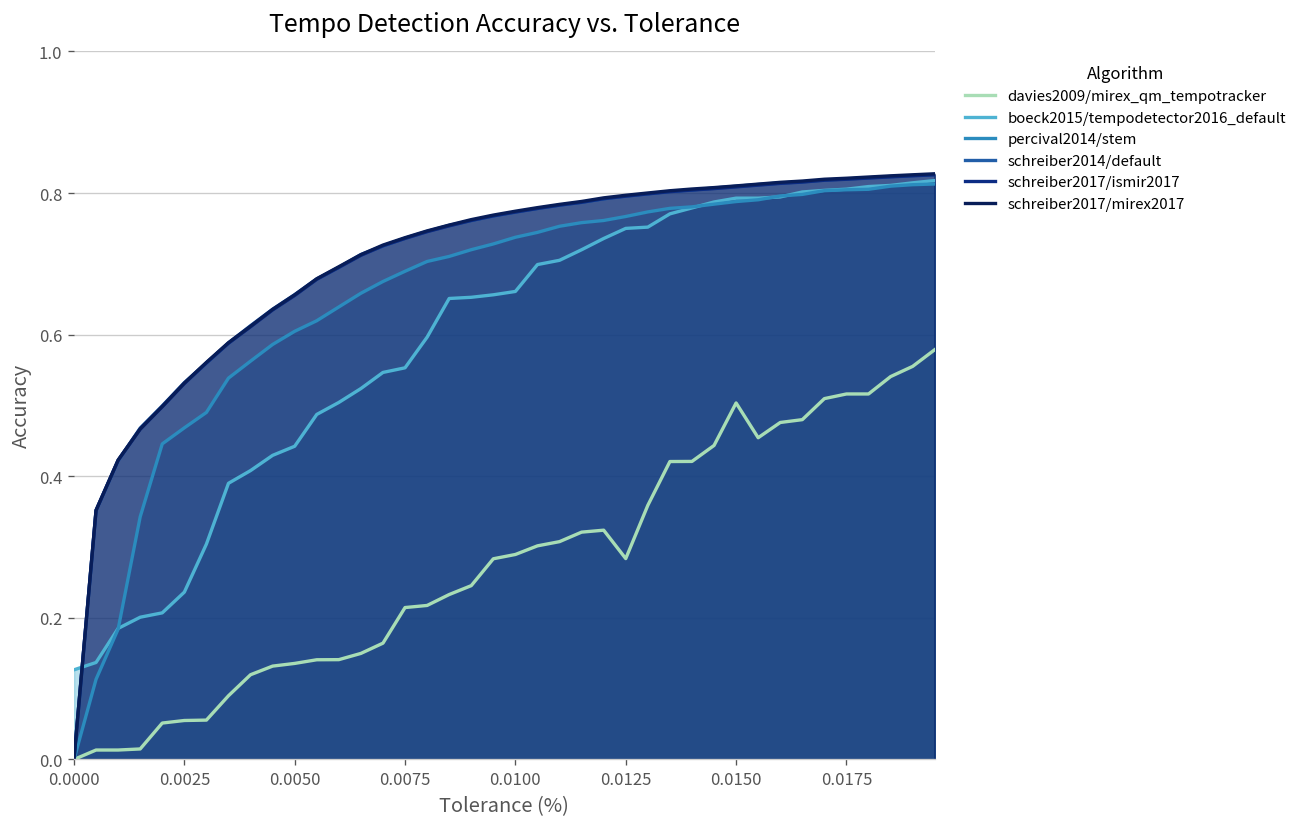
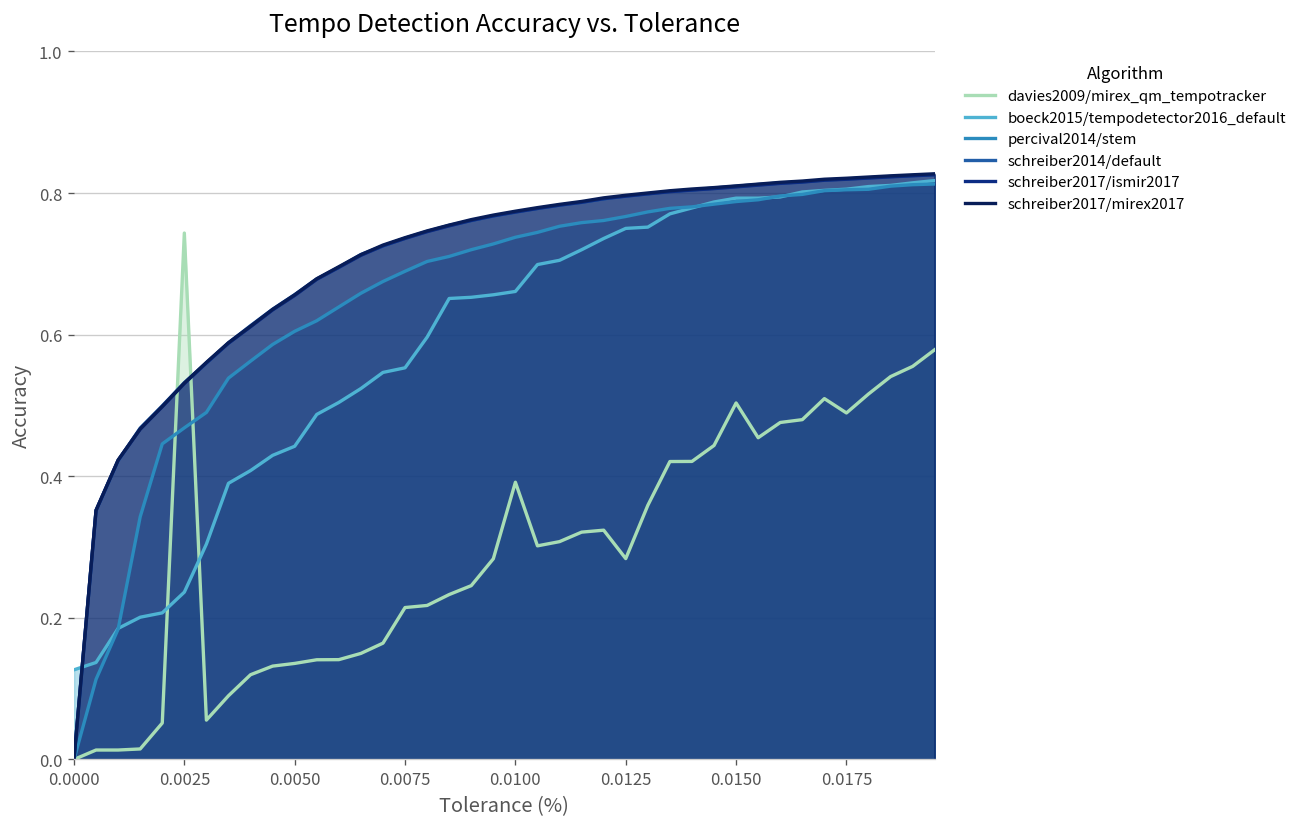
davies2009/mirex_qm_tempotracker, 0.0025: 0.06 -> 0.74
davies2009/mirex_qm_tempotracker, 0.0100: 0.29 -> 0.39
davies2009/mirex_qm_tempotracker, 0.0175: 0.52 -> 0.49
